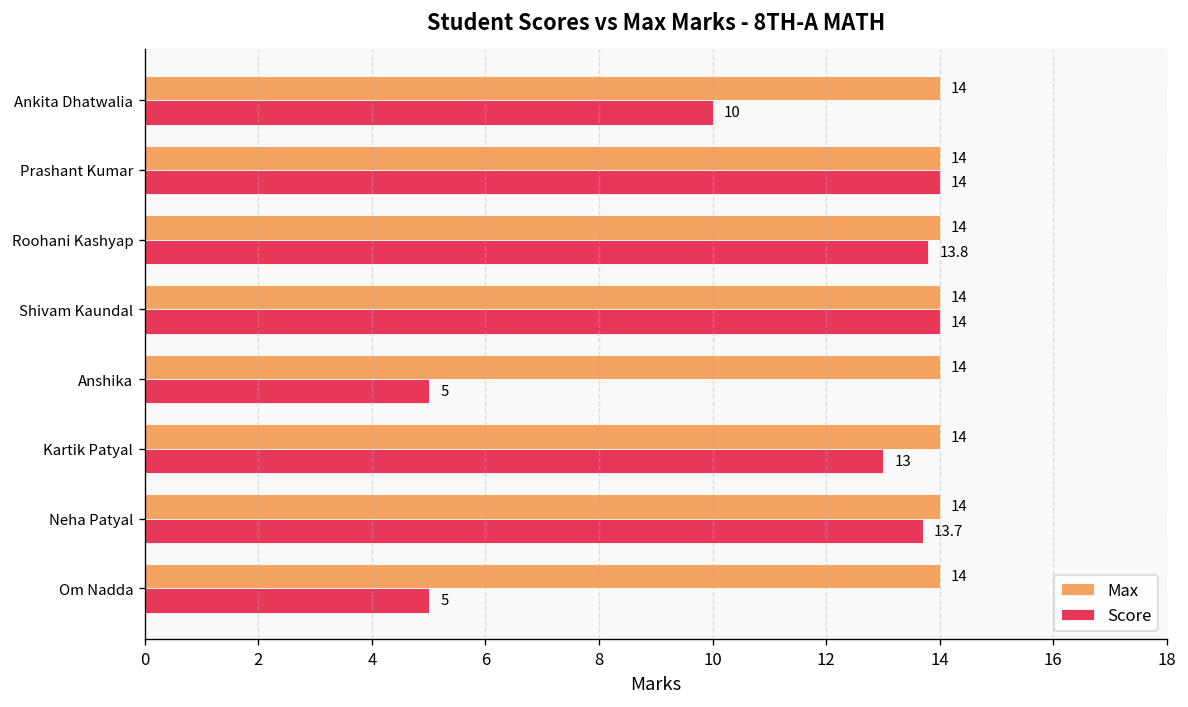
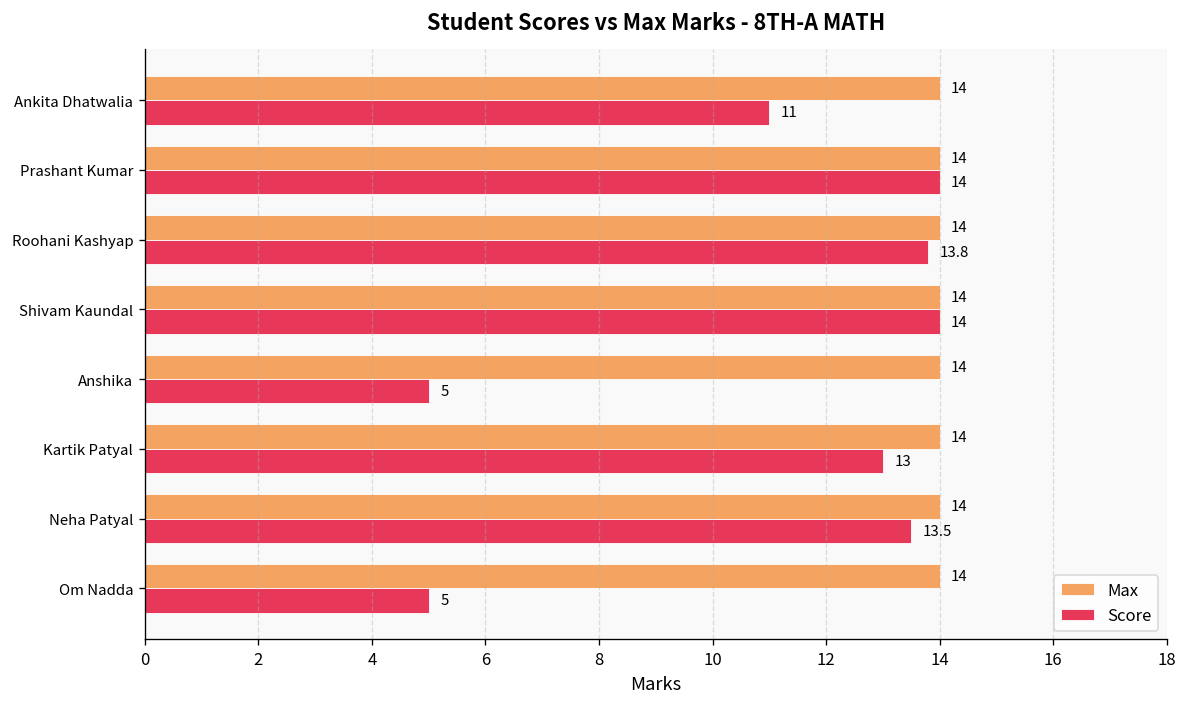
Score, Ankita Dhatwalia: 10 -> 11
Score, Neha Patyal: 13.7 -> 13.5
